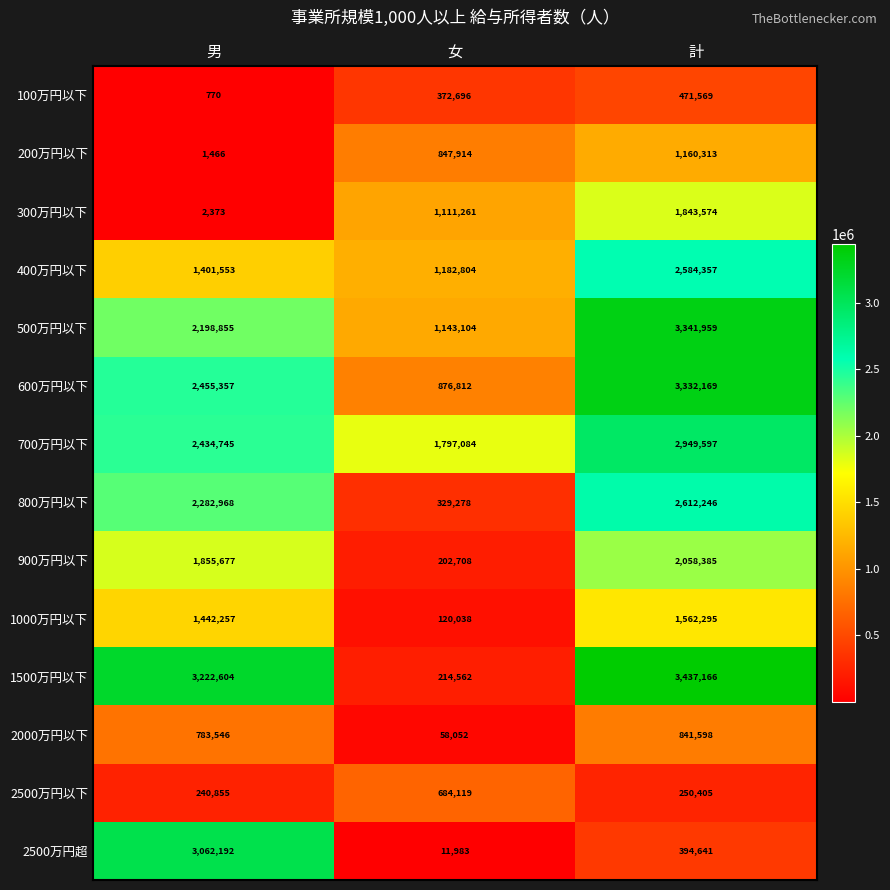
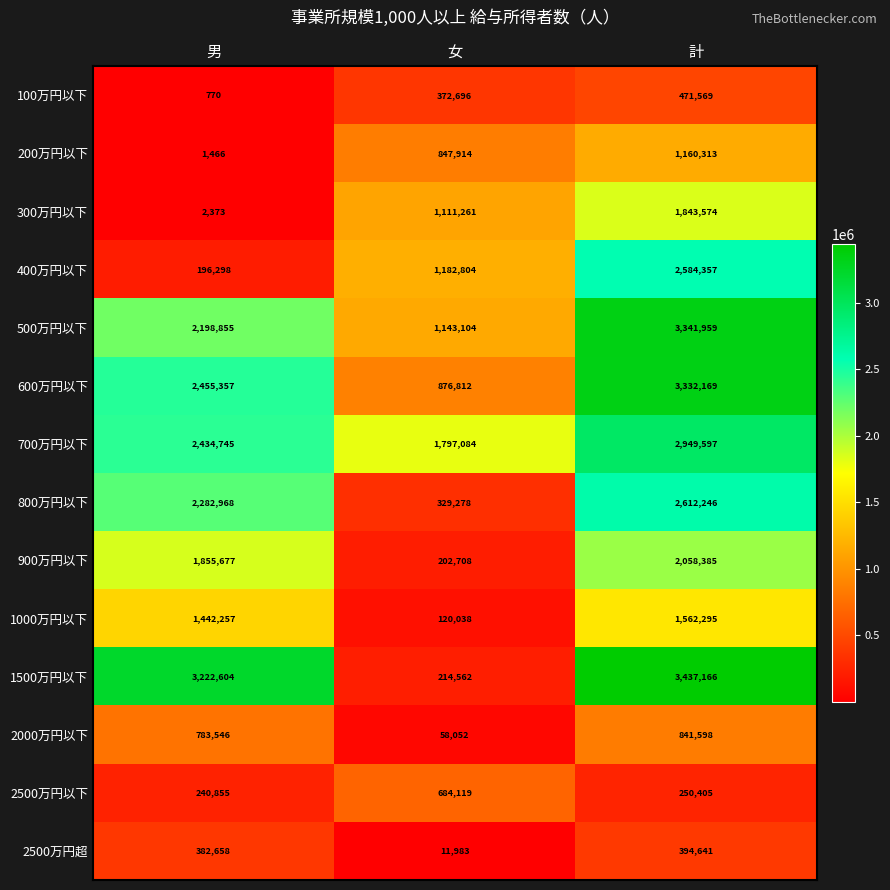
400万円以下, 男: 1,401,553 -> 196,298
2500万円超, 男: 3,062,192 -> 382,658
